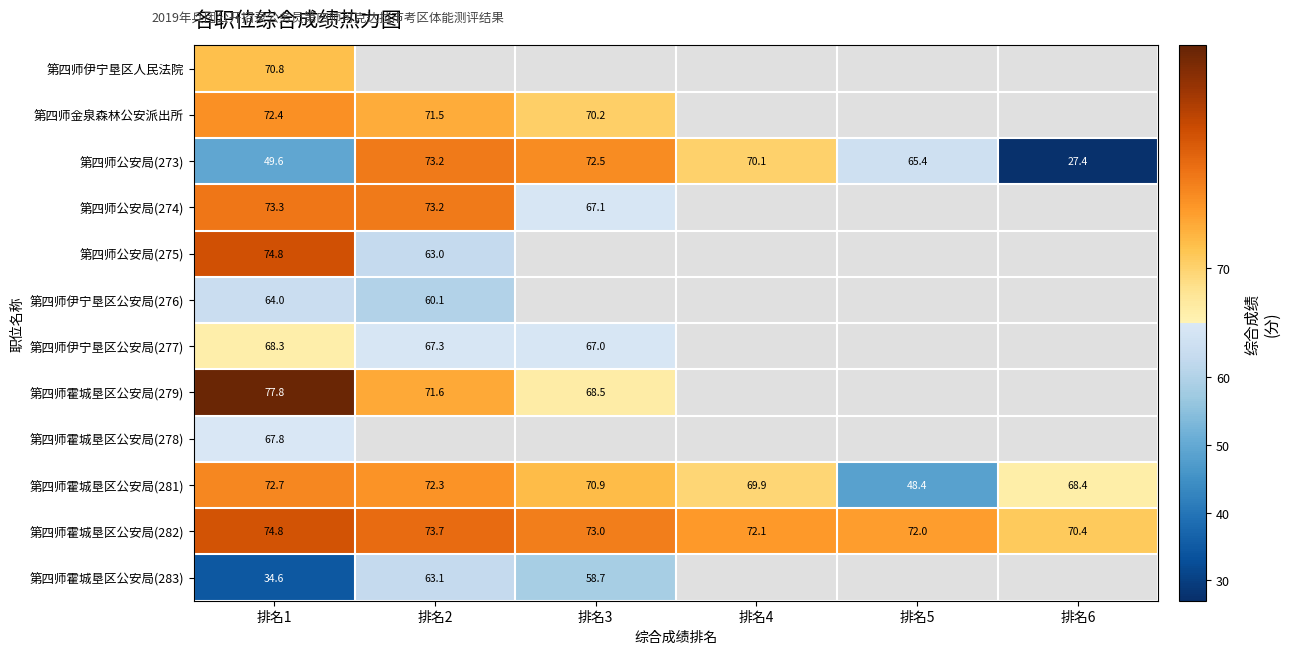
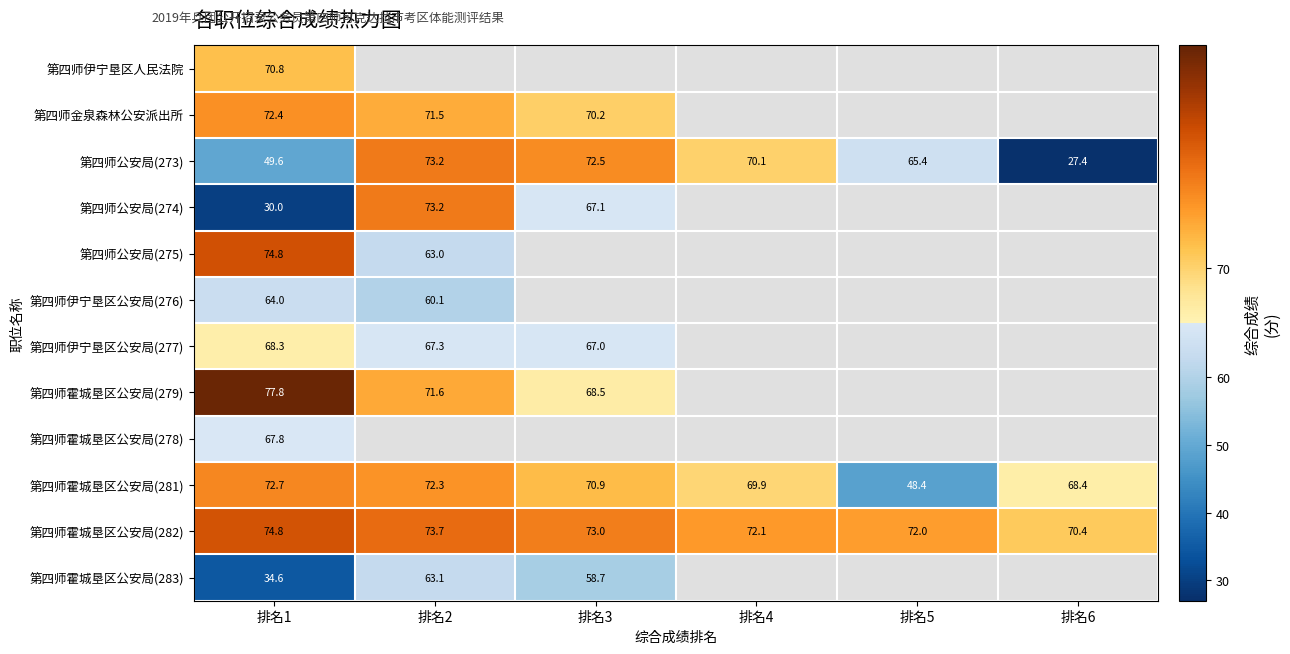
第四师公安局(274), 排名1: 73.3 -> 30.0
